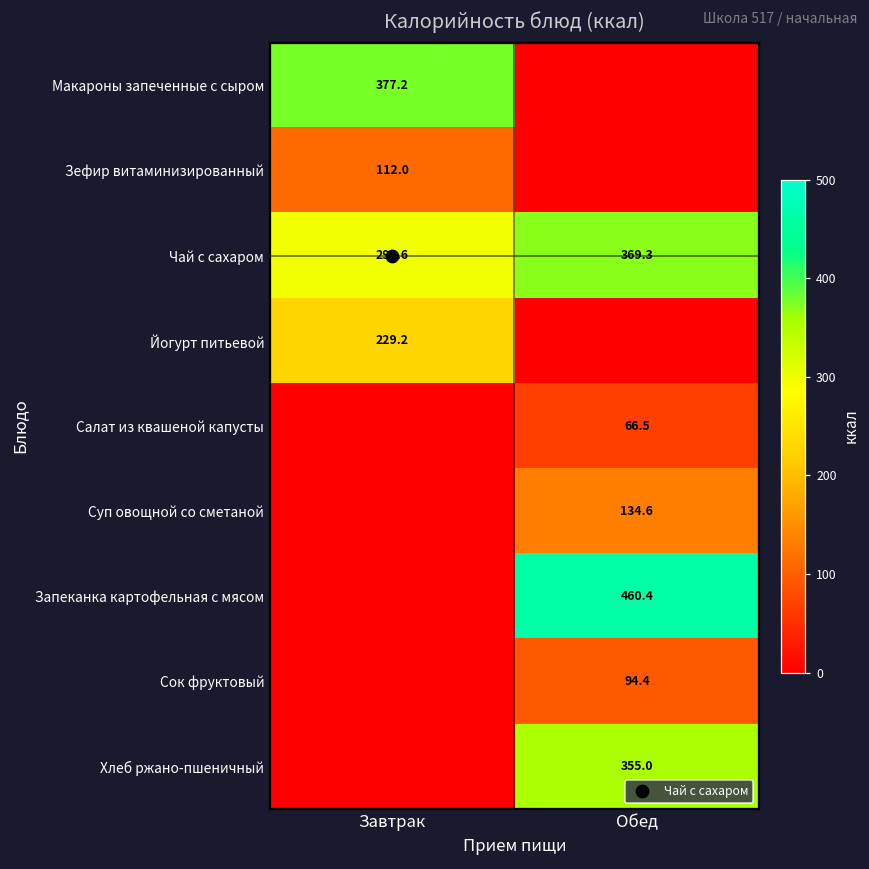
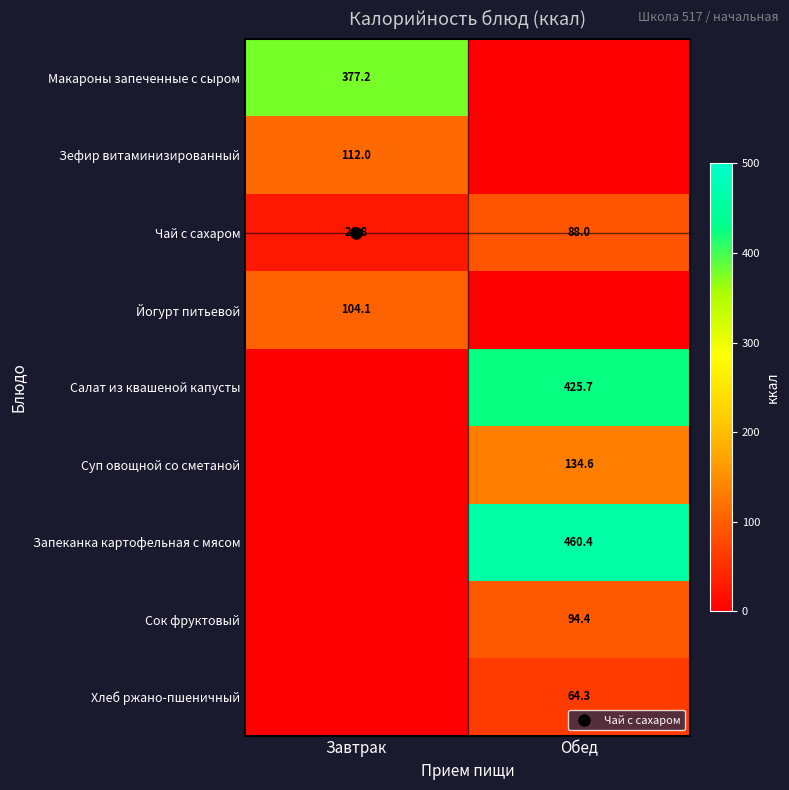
Чай с сахаром, Завтрак: 296.6 -> 26.8
Чай с сахаром, Обед: 369.3 -> 88.0
Йогурт питьевой, Завтрак: 229.2 -> 104.1
Салат из квашеной капусты, Обед: 66.5 -> 425.7
Хлеб ржано-пшеничный, Обед: 355.0 -> 64.3
